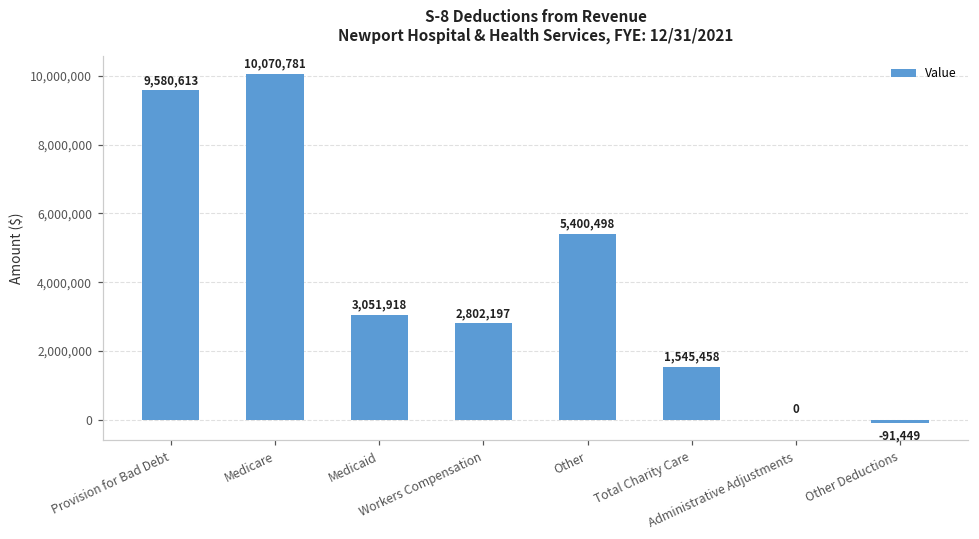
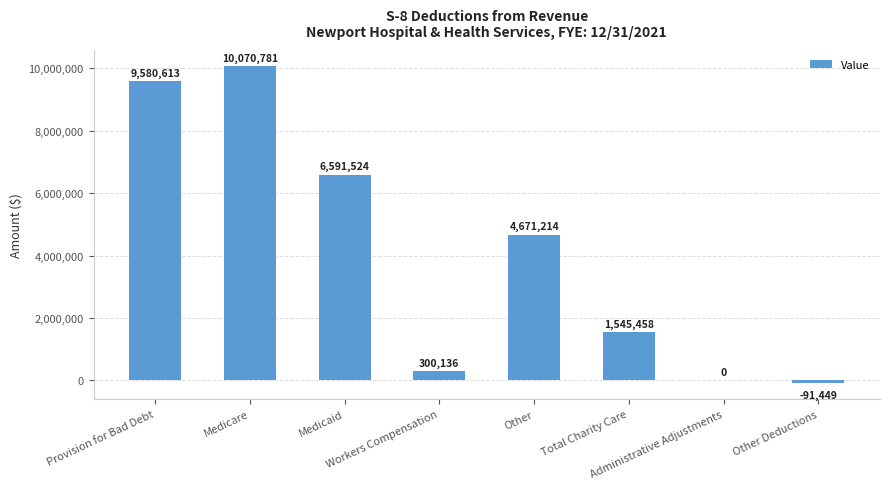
Medicaid: 3,051,918 -> 6,591,524
Workers Compensation: 2,802,197 -> 300,136
Other: 5,400,498 -> 4,671,214
